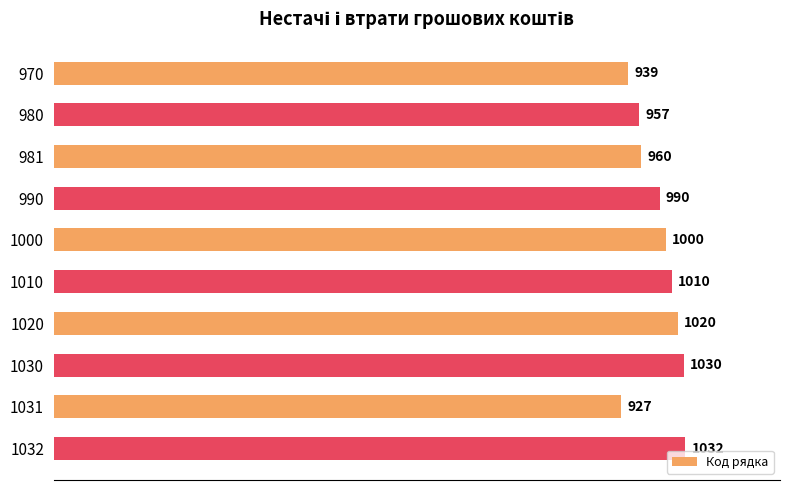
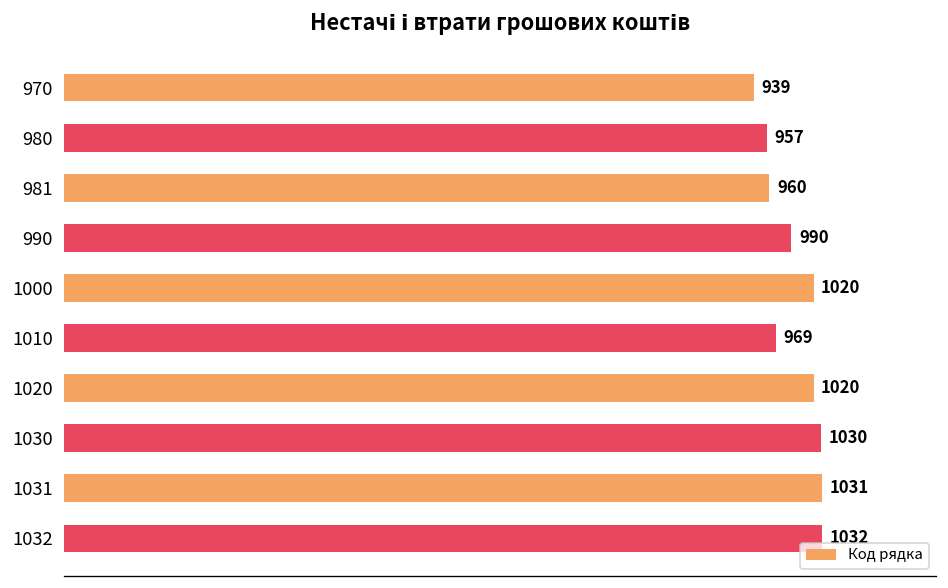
1000: 1000 -> 1020
1010: 1010 -> 969
1031: 927 -> 1031
